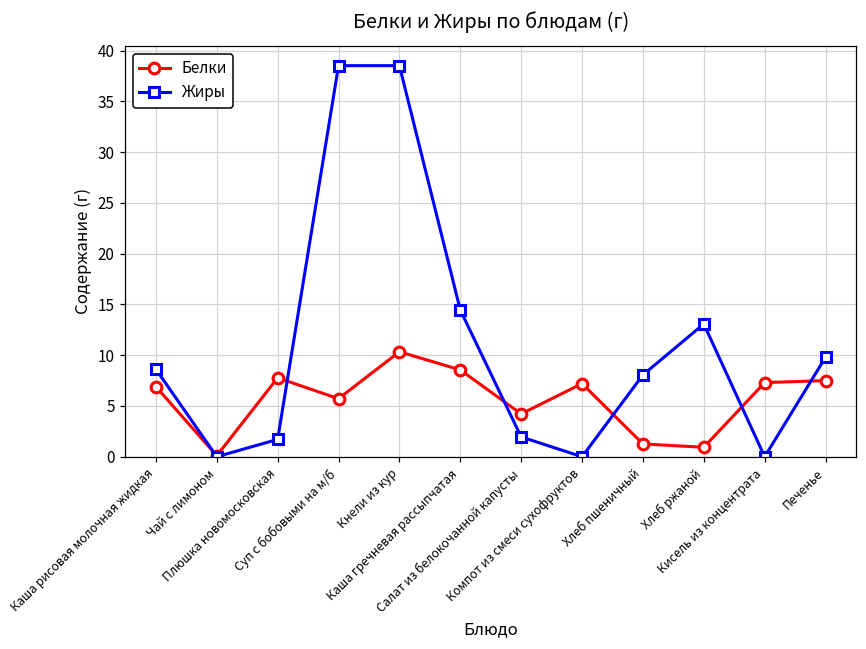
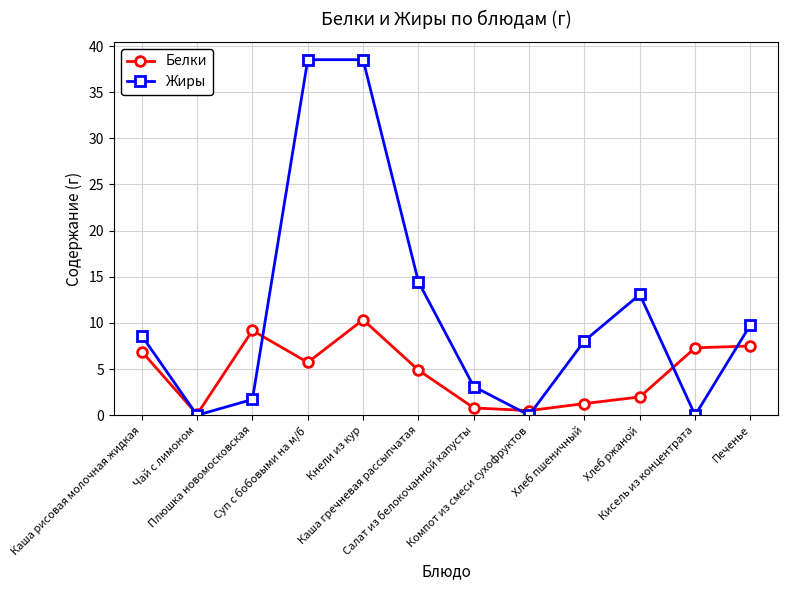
Белки, Плюшка новомосковская: 8 -> 9
Белки, Каша гречневая рассыпчатая: 9 -> 5
Белки, Салат из белокочанной капусты: 4 -> 1
Жиры, Салат из белокочанной капусты: 2 -> 3
Белки, Компот из смеси сухофруктов: 7 -> 1
Белки, Хлеб ржаной: 1 -> 2
